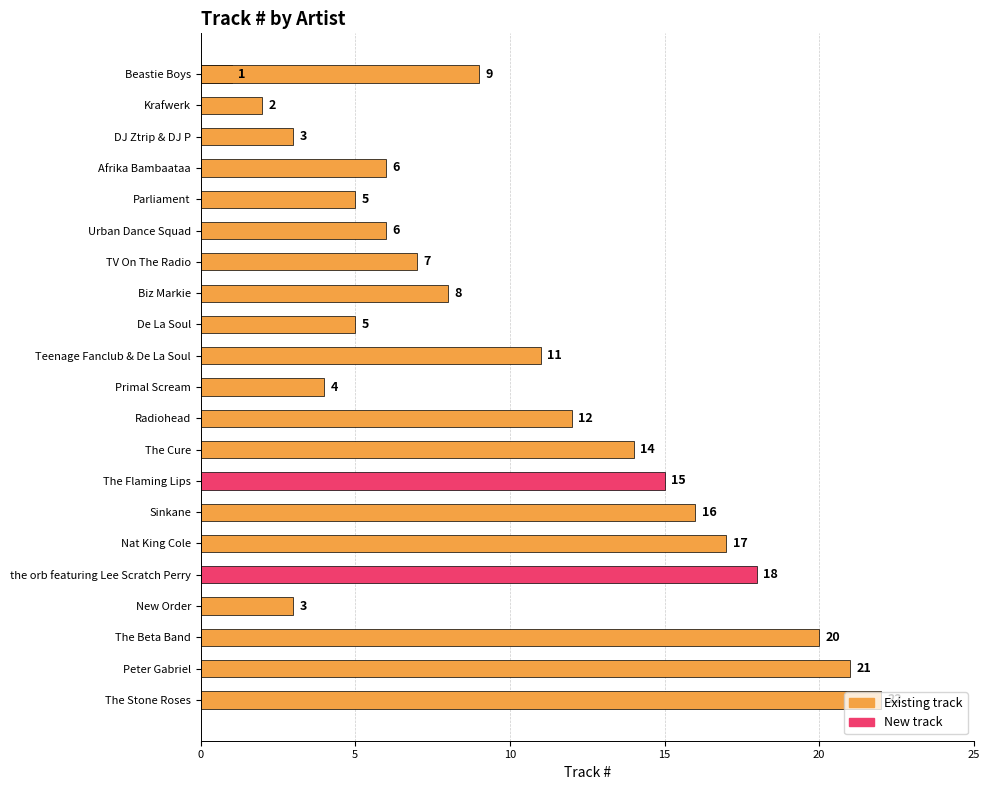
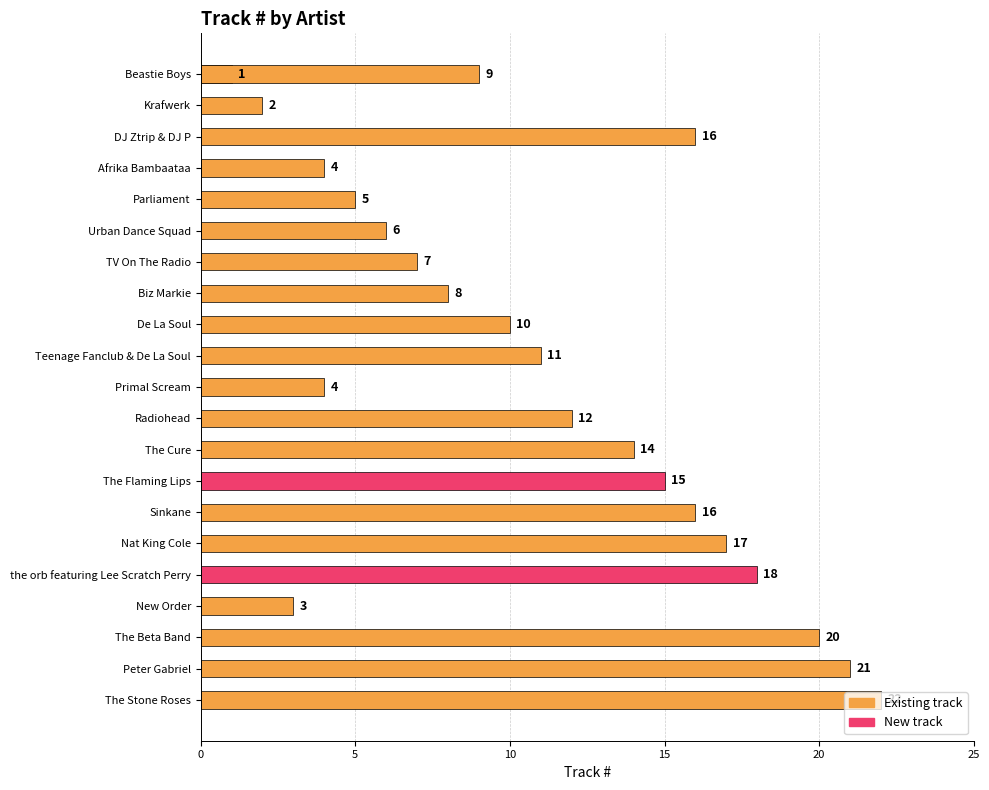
DJ Ztrip & DJ P: 3 -> 16
Afrika Bambaataa: 6 -> 4
De La Soul: 5 -> 10
